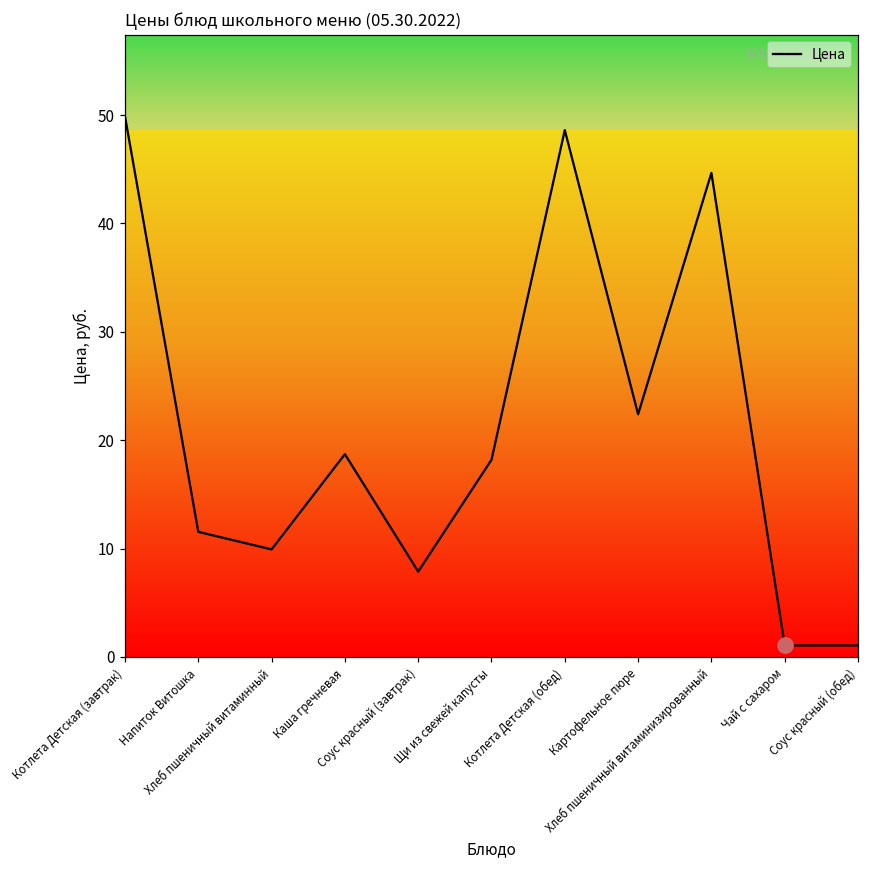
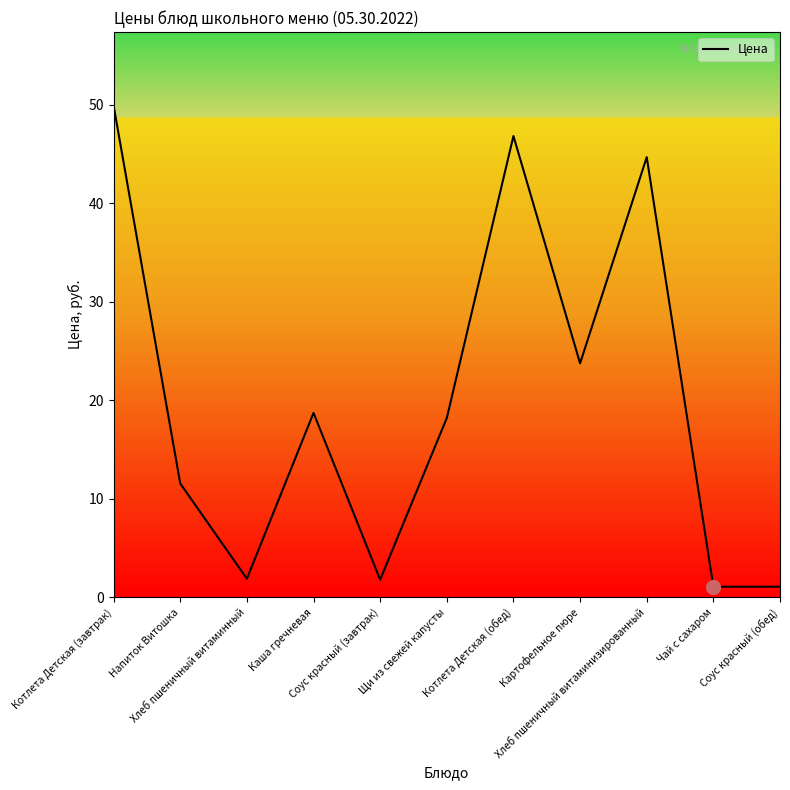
Цена, Хлеб пшеничный витаминный: 10 -> 2
Цена, Соус красный (завтрак): 8 -> 2
Цена, Котлета Детская (обед): 49 -> 47
Цена, Картофельное пюре: 22 -> 24
